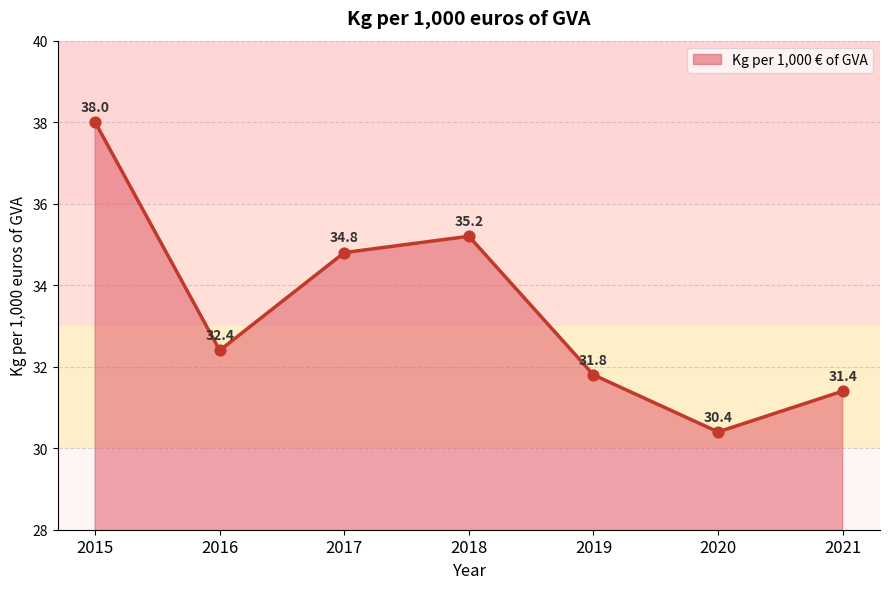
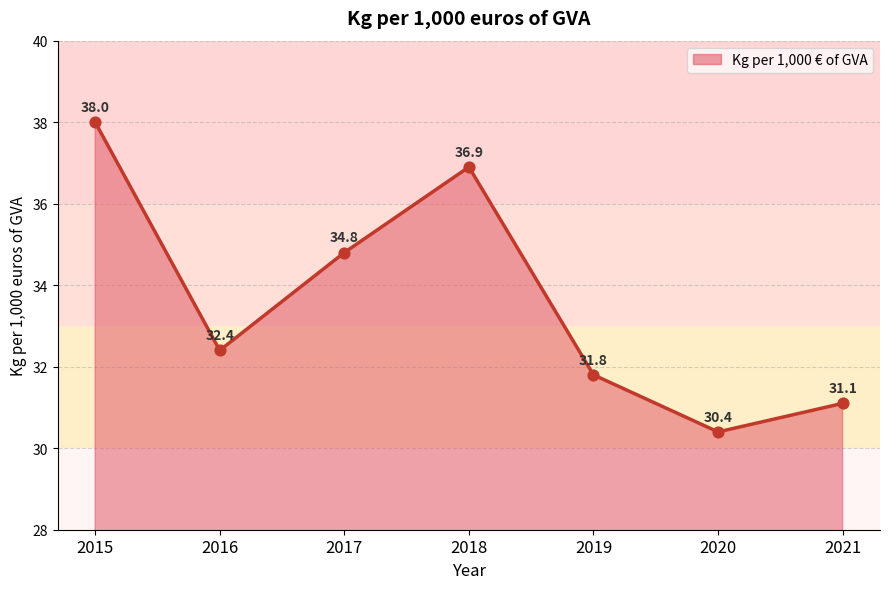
2018: 35.2 -> 36.9
2021: 31.4 -> 31.1
